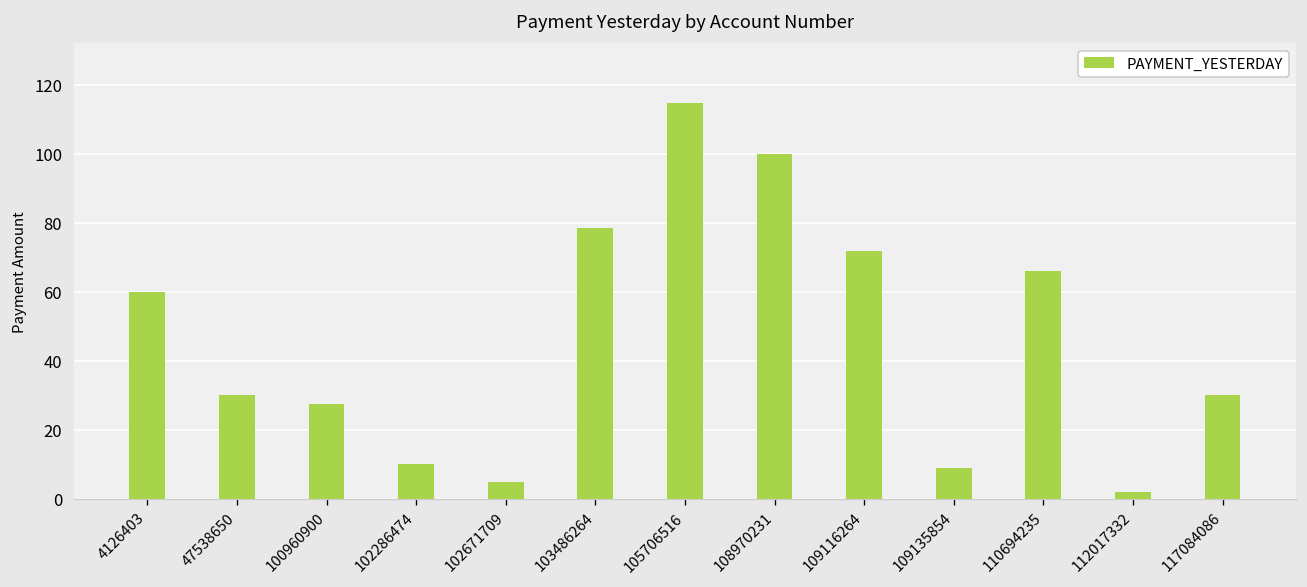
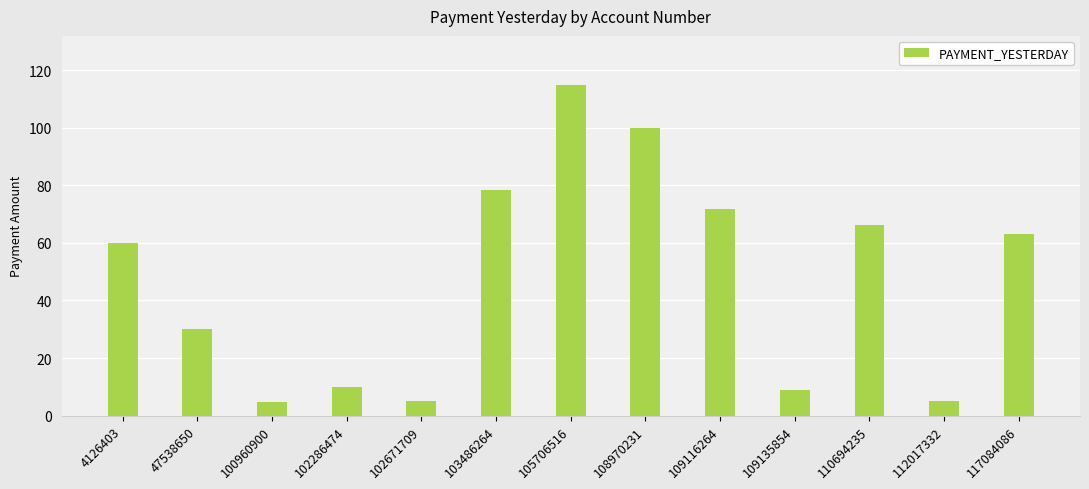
100960900: 28 -> 5
112017332: 2 -> 5
117084086: 30 -> 63
